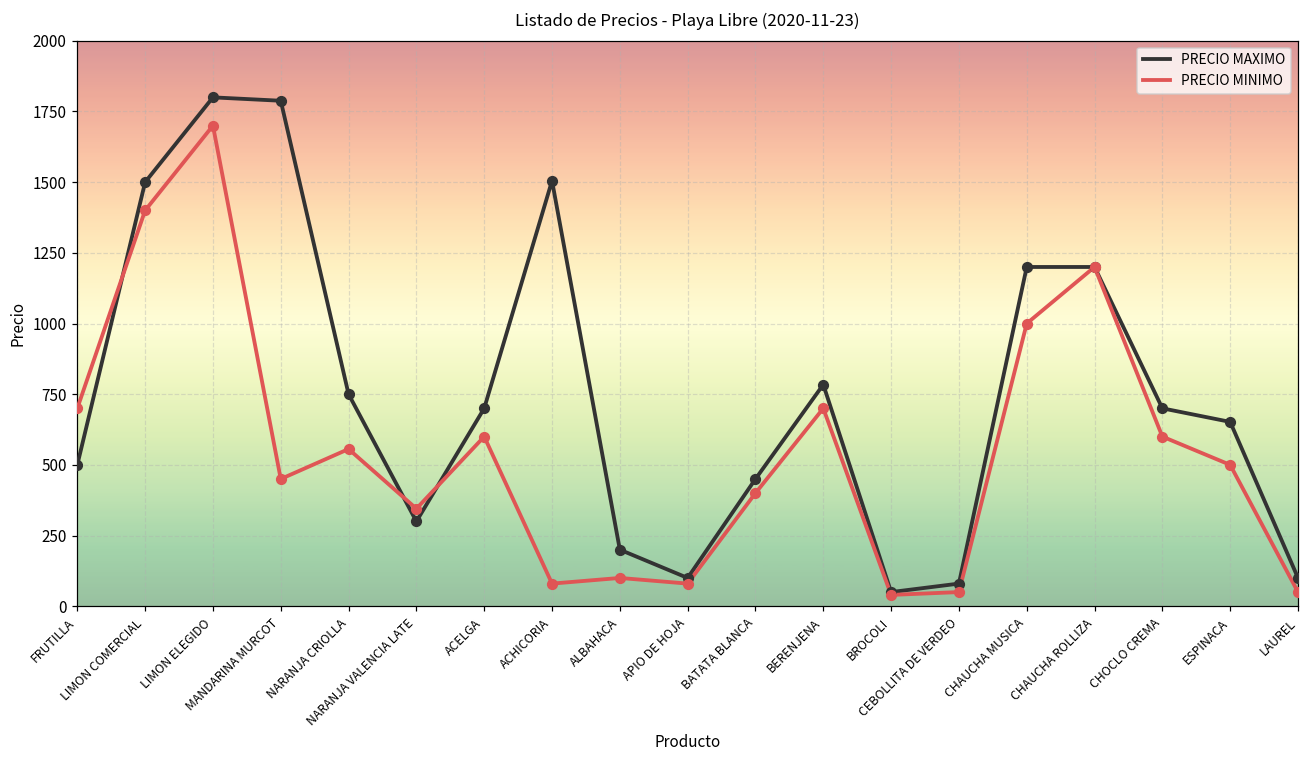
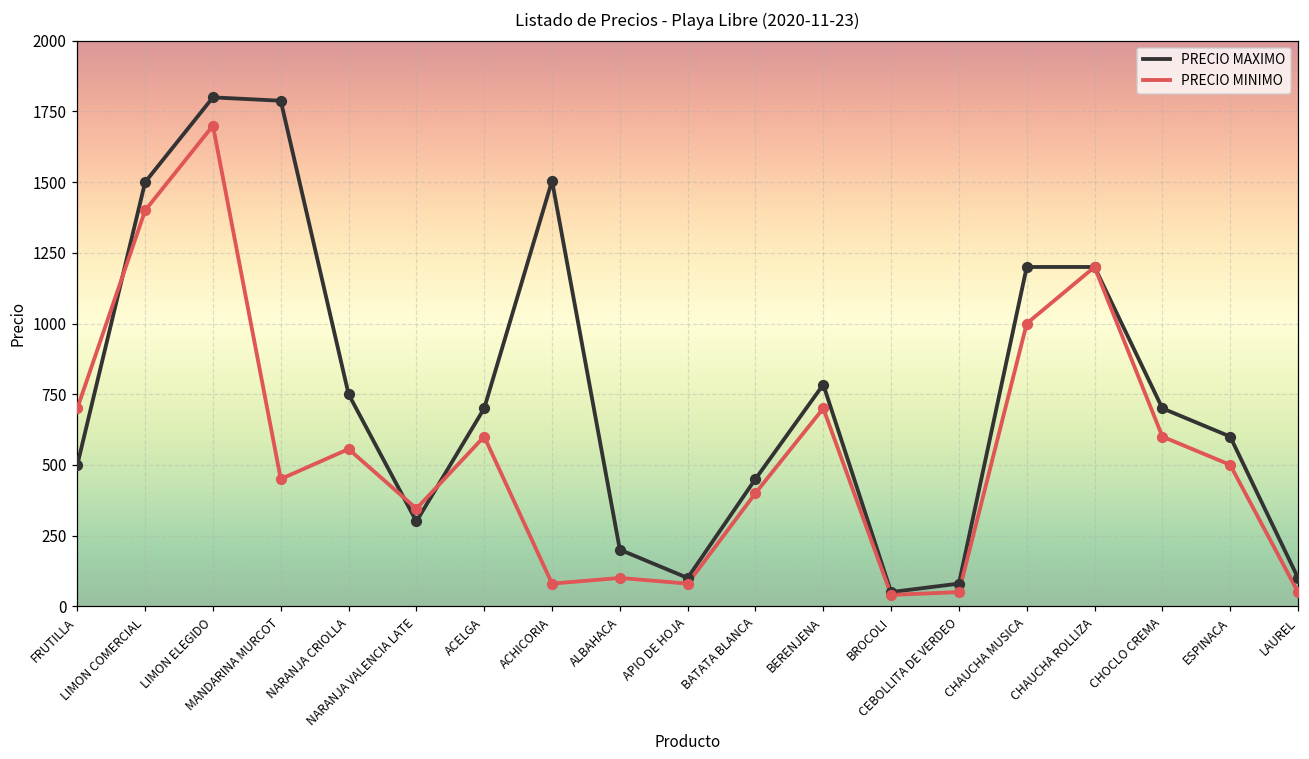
PRECIO MAXIMO, ESPINACA: 650 -> 600
